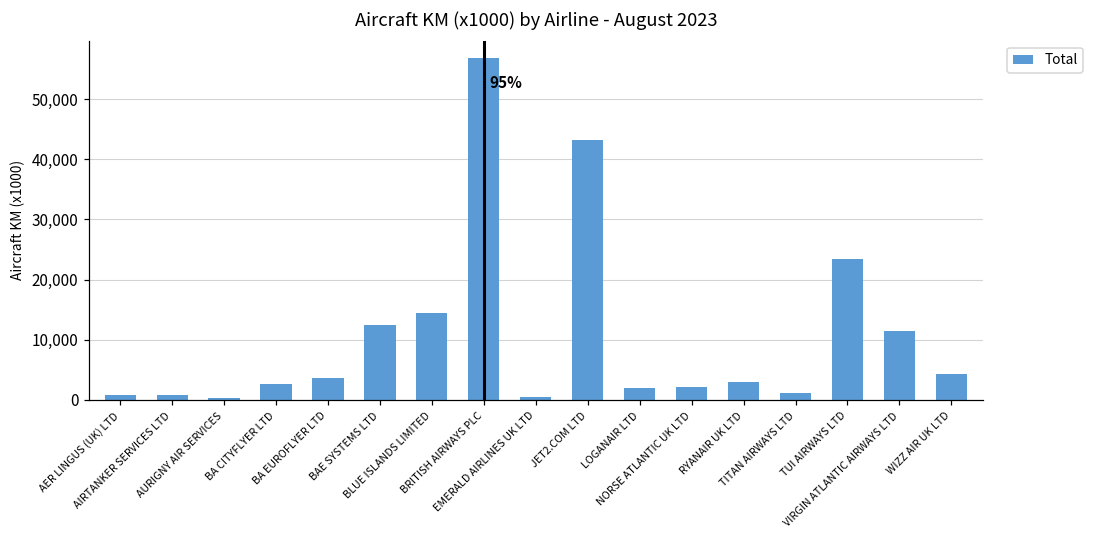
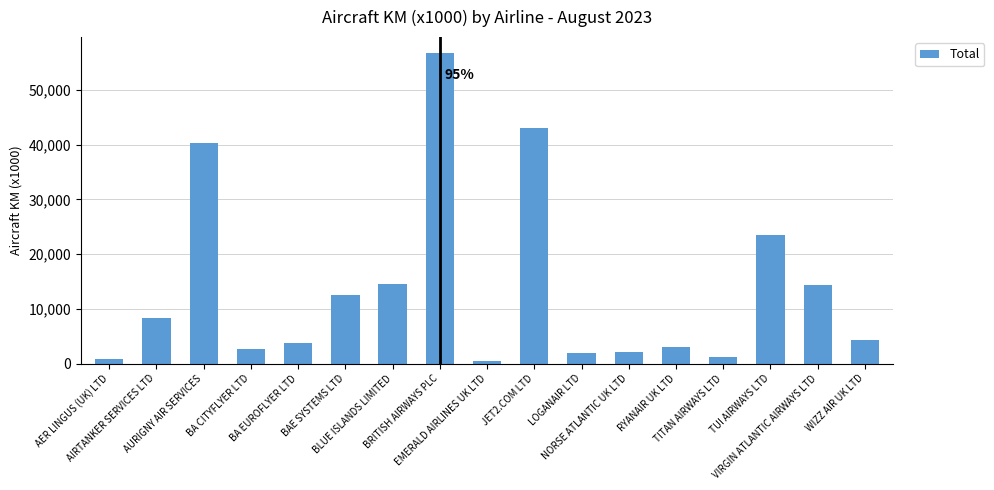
AIRTANKER SERVICES LTD: 1,000 -> 8,000
AURIGNY AIR SERVICES: 0 -> 40,000
VIRGIN ATLANTIC AIRWAYS LTD: 11,000 -> 14,000
